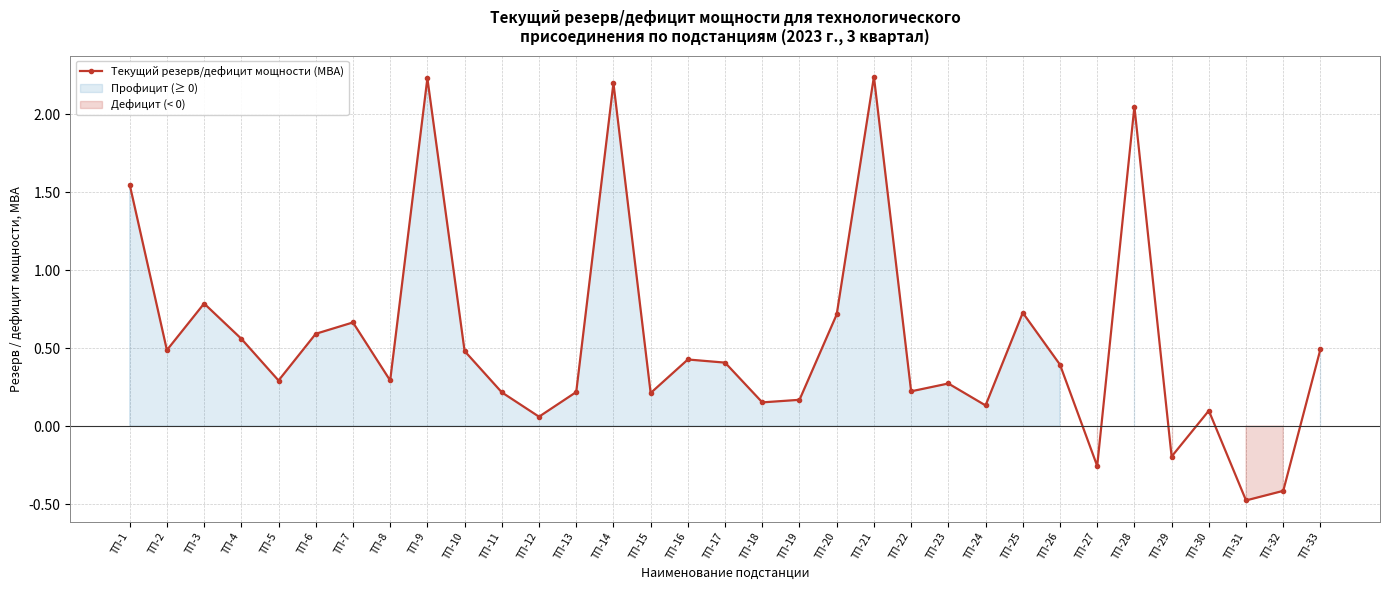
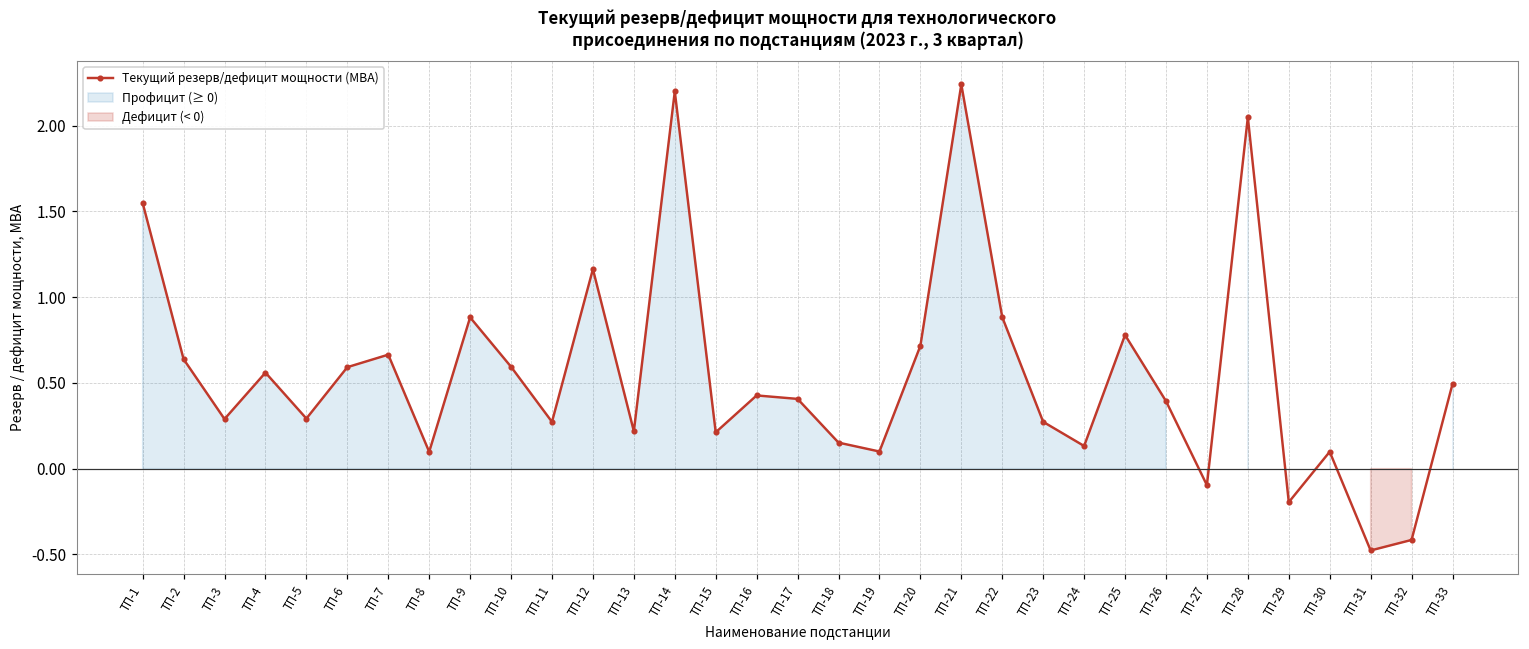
ТП-2: 0.49 -> 0.64
ТП-3: 0.79 -> 0.29
ТП-8: 0.29 -> 0.10
ТП-9: 2.23 -> 0.88
ТП-10: 0.48 -> 0.59
ТП-11: 0.22 -> 0.27
ТП-12: 0.06 -> 1.16
ТП-19: 0.17 -> 0.10
ТП-22: 0.22 -> 0.88
ТП-25: 0.73 -> 0.78
ТП-27: -0.26 -> -0.10
